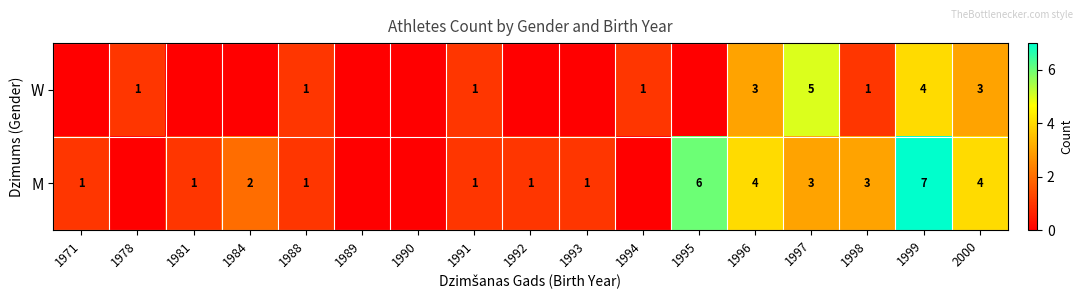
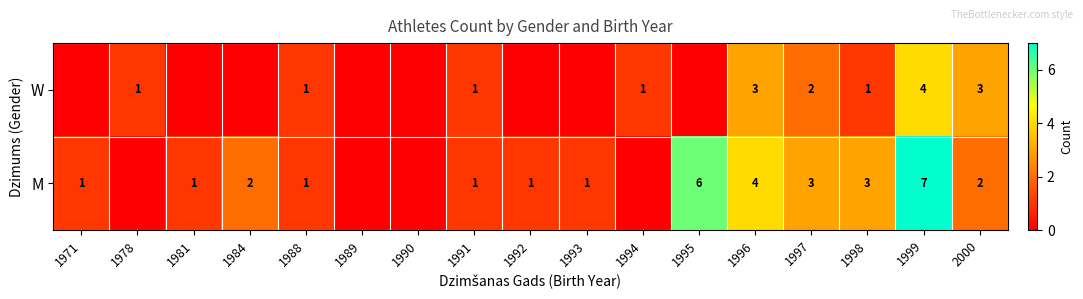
W, 1997: 5 -> 2
M, 2000: 4 -> 2
